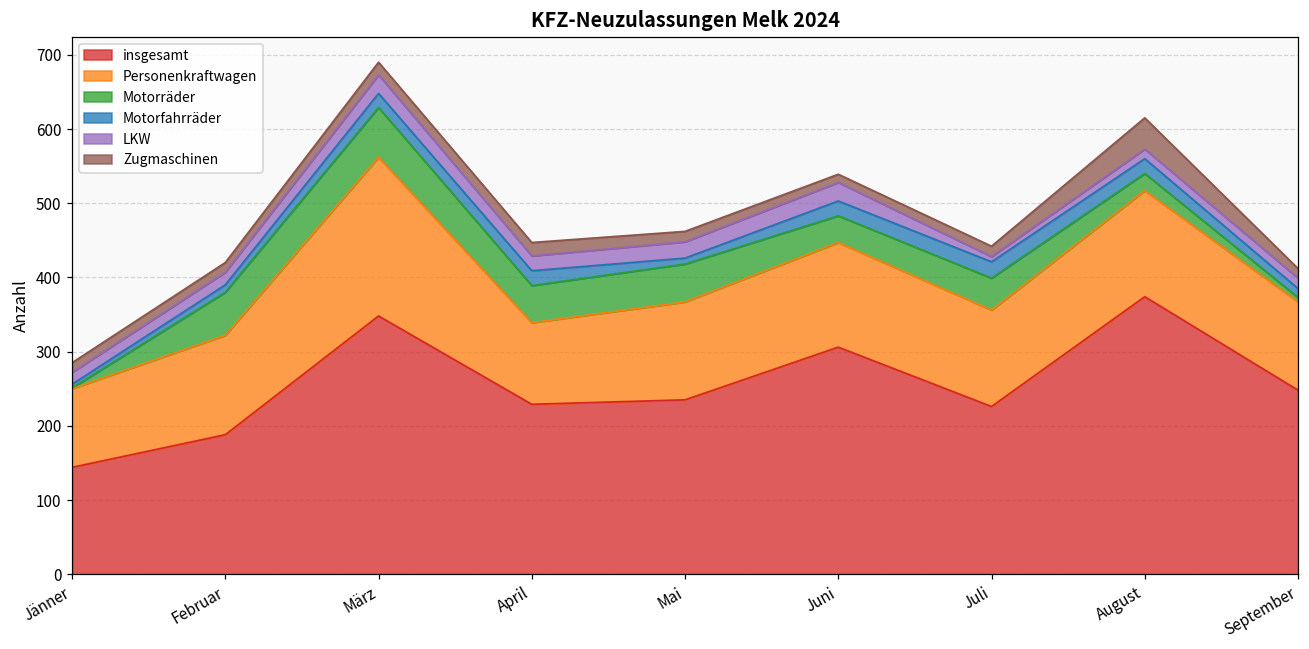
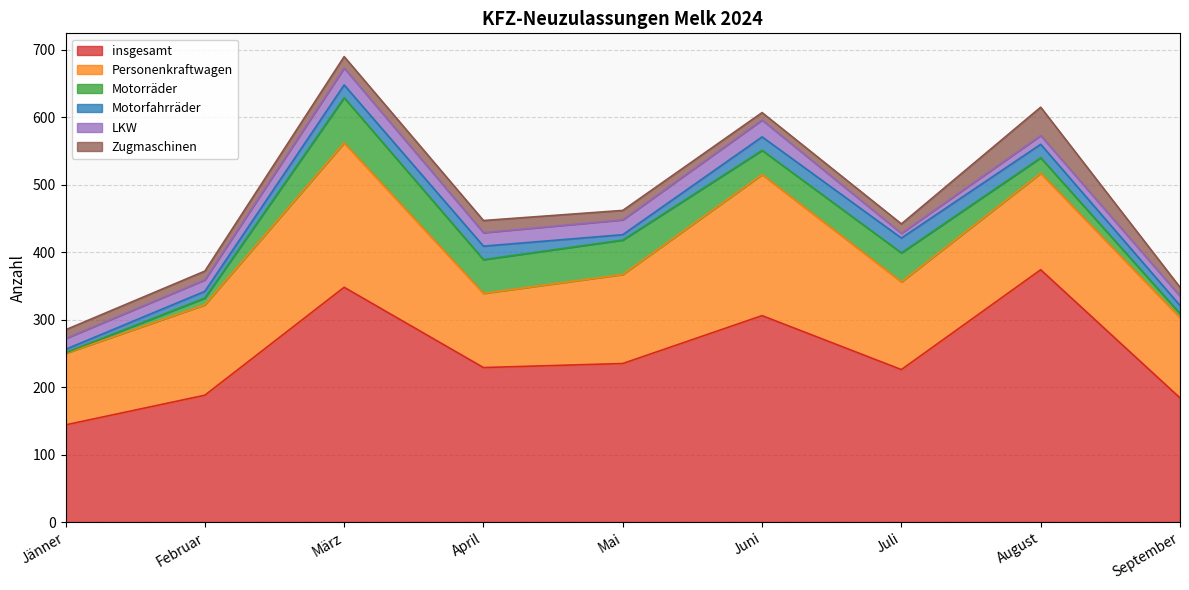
Motorräder, Februar: 60 -> 10
Personenkraftwagen, Juni: 140 -> 210
insgesamt, September: 250 -> 180
